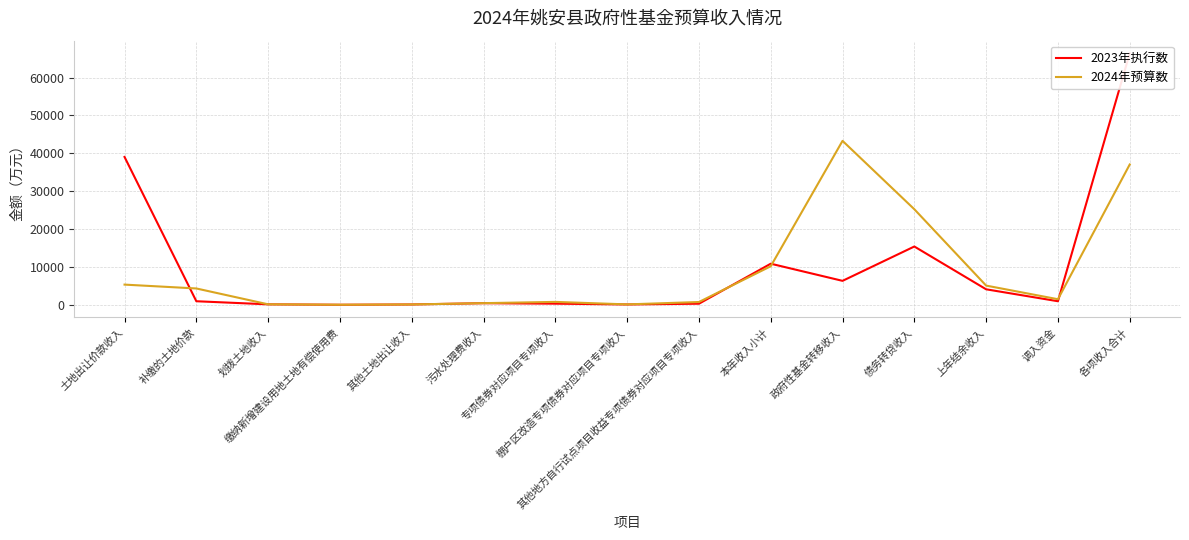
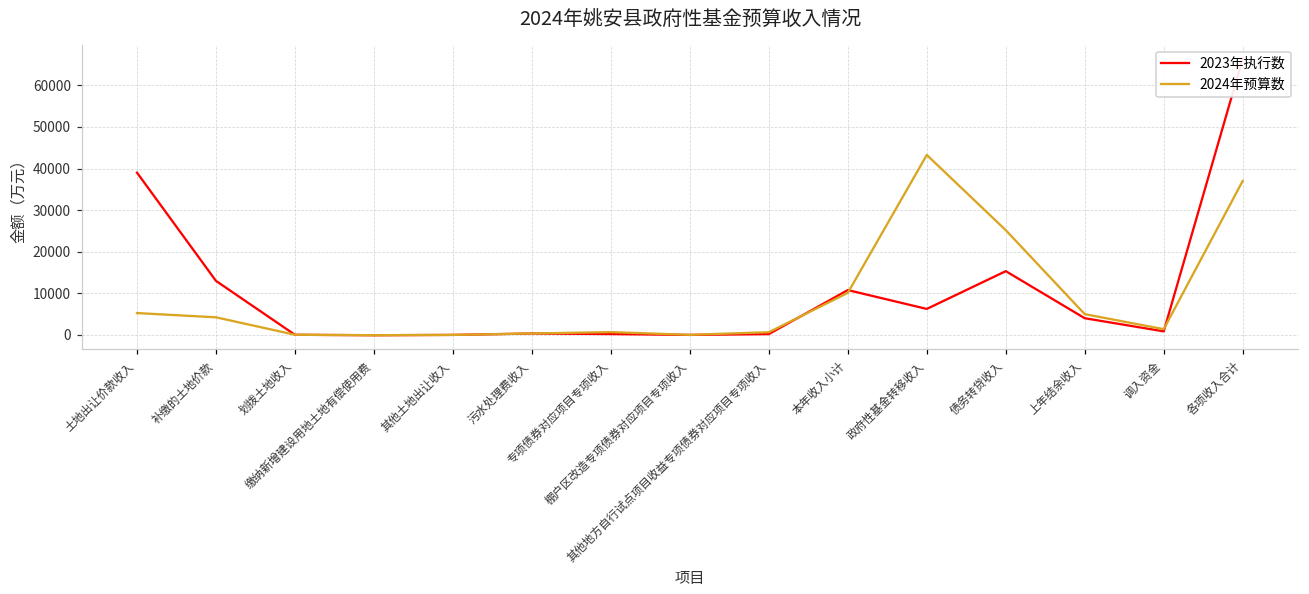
2023年执行数, 补缴的土地价款: 1000 -> 13000
